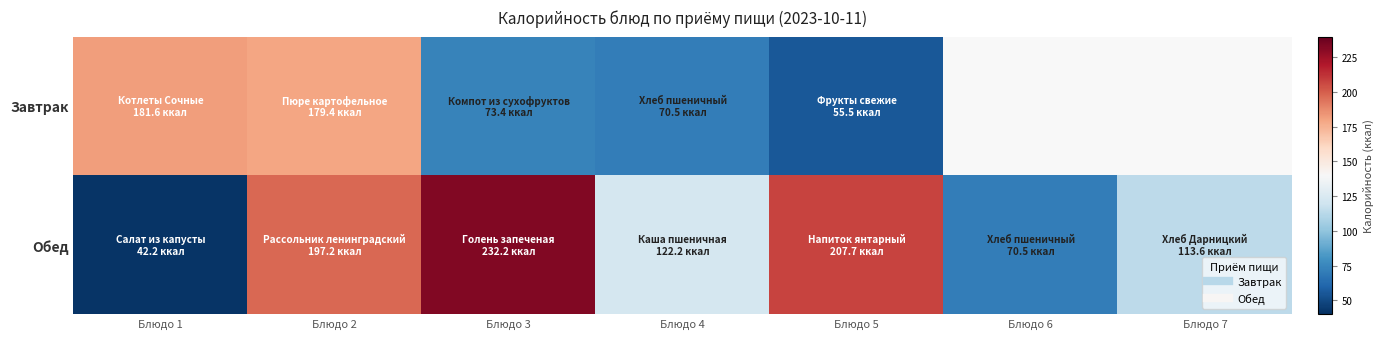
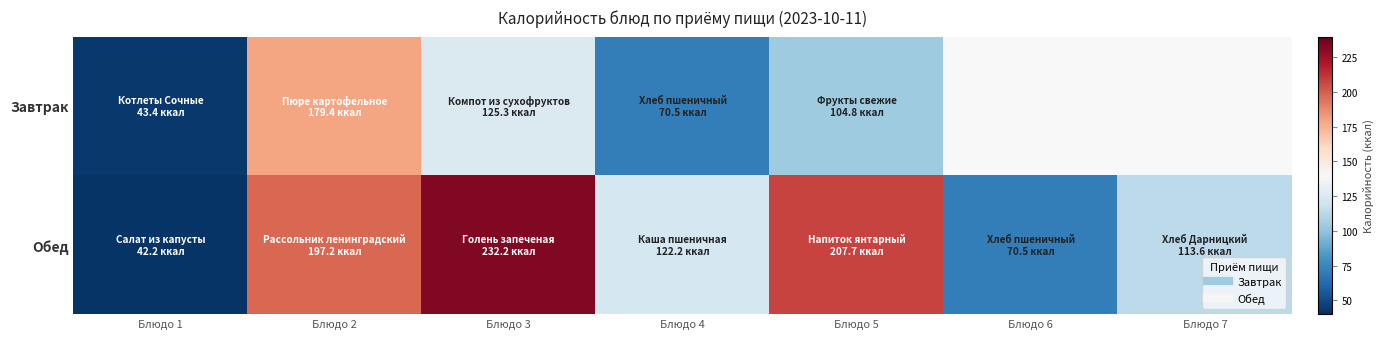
Завтрак, Блюдо 1: 181.6 -> 43.4
Завтрак, Блюдо 3: 73.4 -> 125.3
Завтрак, Блюдо 5: 55.5 -> 104.8
